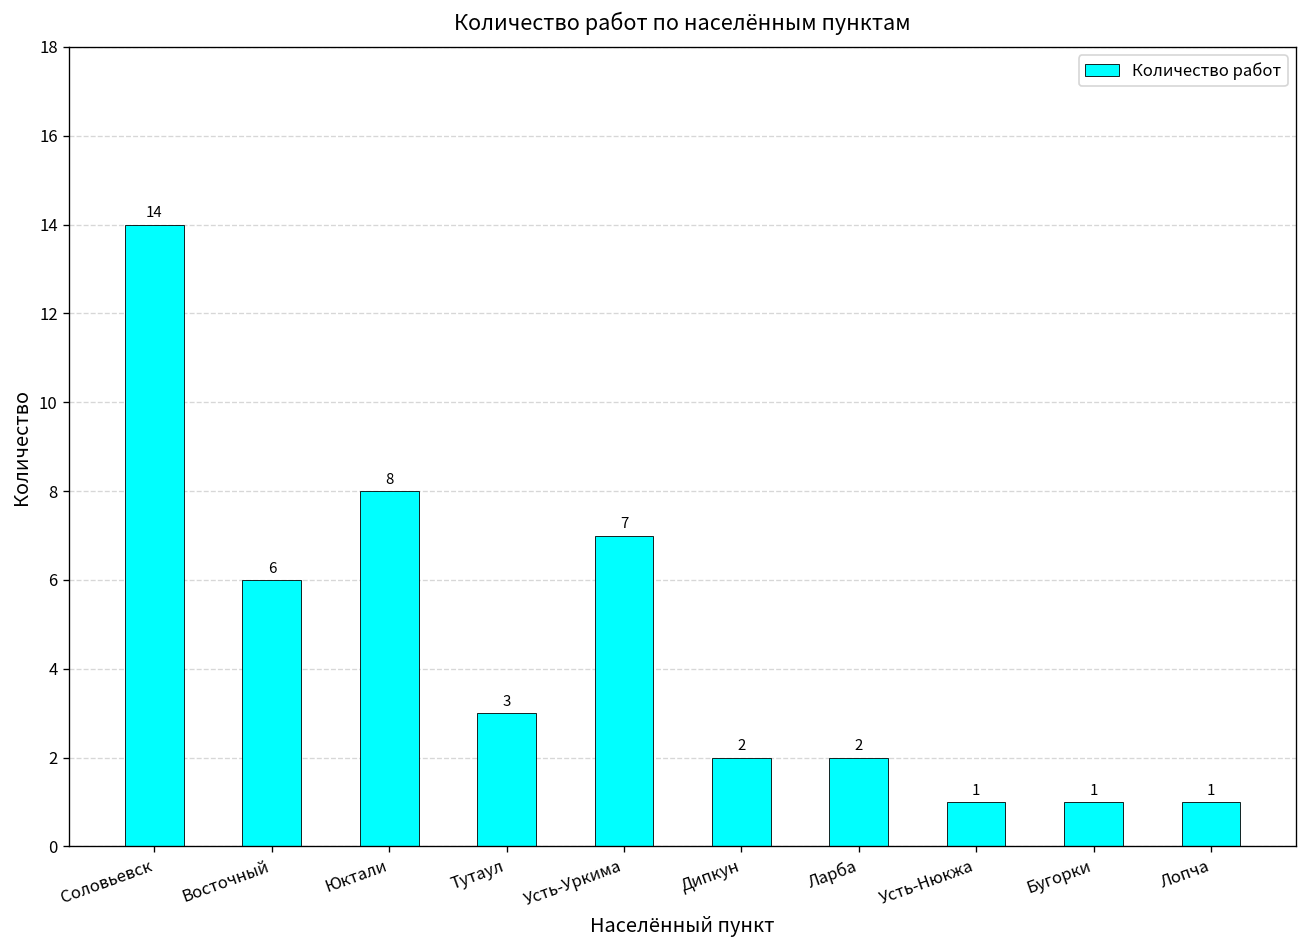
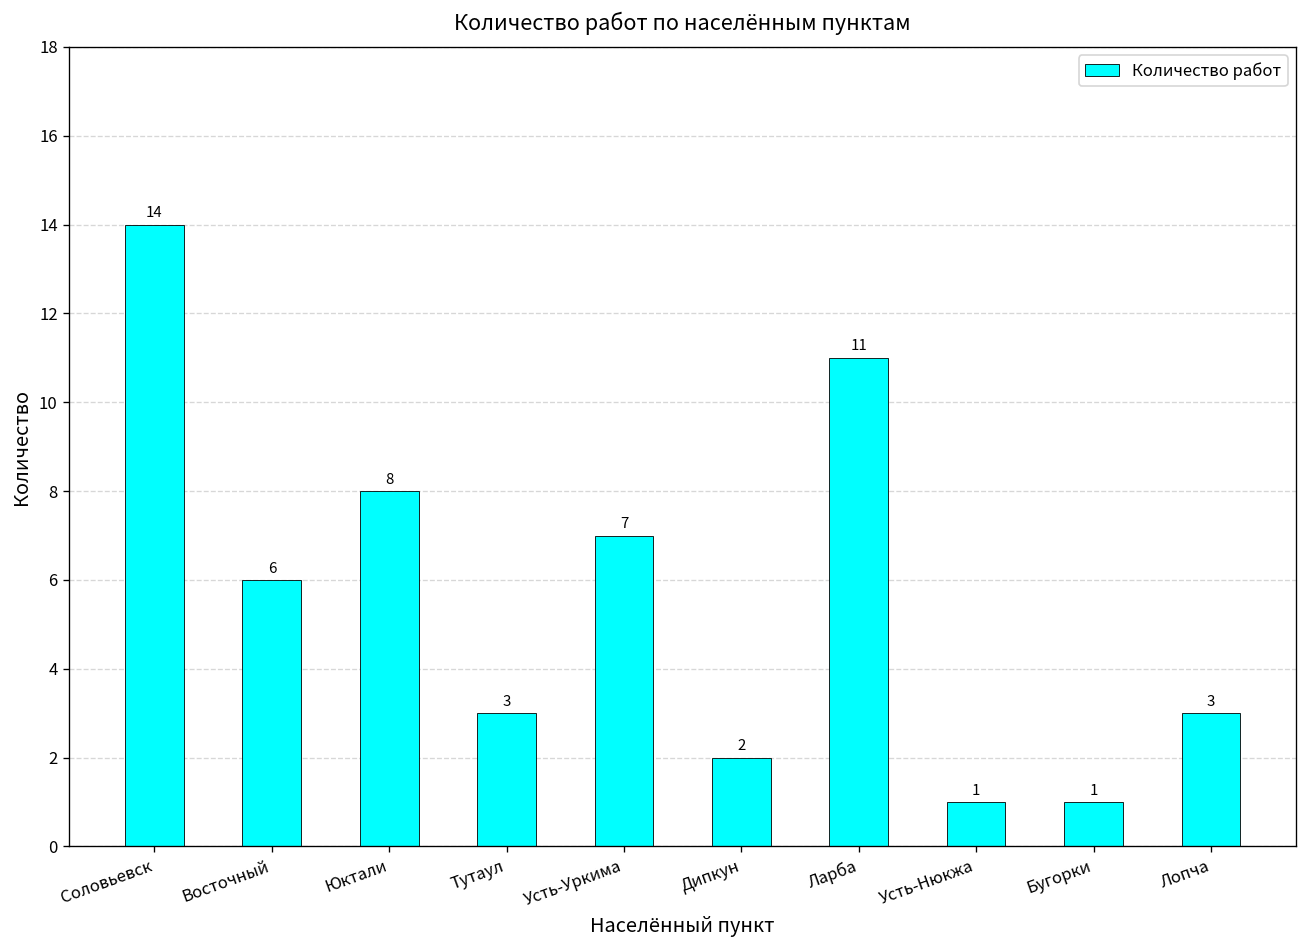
Ларба: 2 -> 11
Лопча: 1 -> 3
